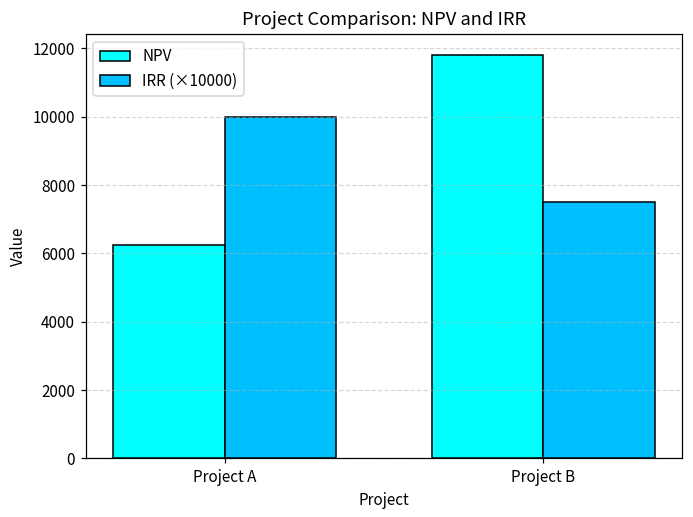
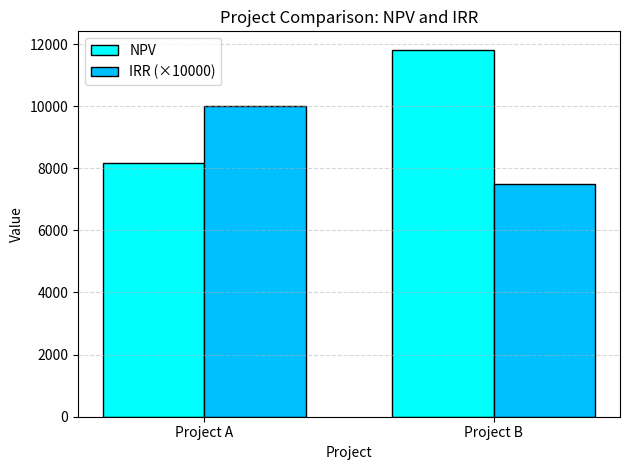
NPV, Project A: 6200 -> 8200
